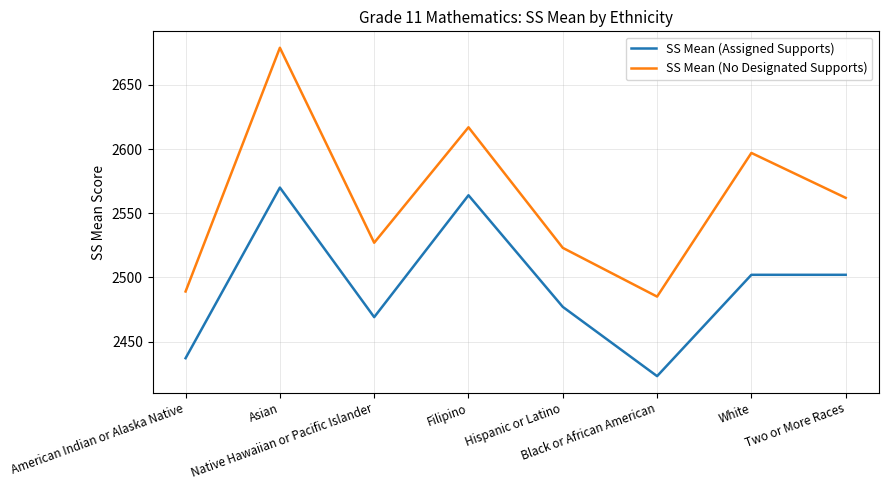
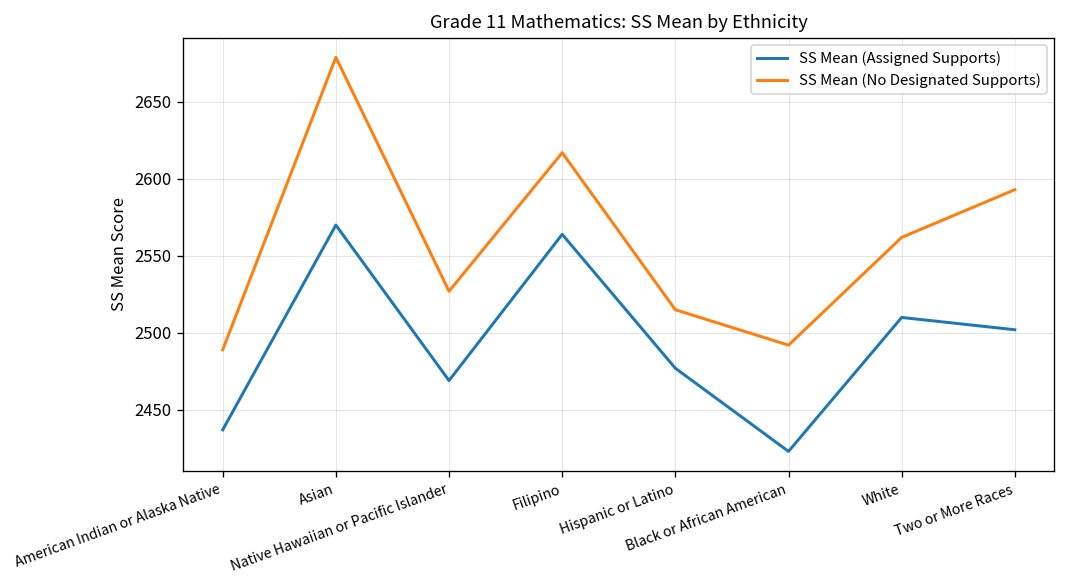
SS Mean (No Designated Supports), Hispanic or Latino: 2523 -> 2515
SS Mean (No Designated Supports), Black or African American: 2485 -> 2492
SS Mean (Assigned Supports), White: 2502 -> 2510
SS Mean (No Designated Supports), White: 2597 -> 2562
SS Mean (No Designated Supports), Two or More Races: 2562 -> 2593
